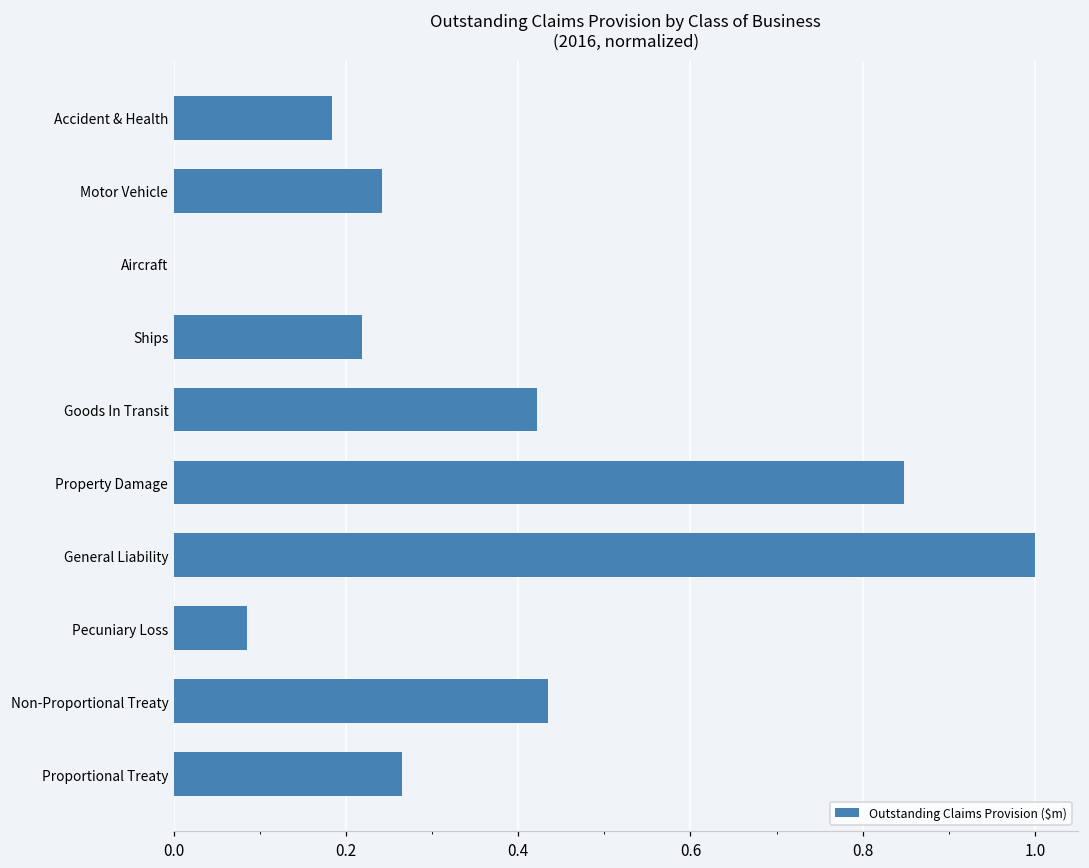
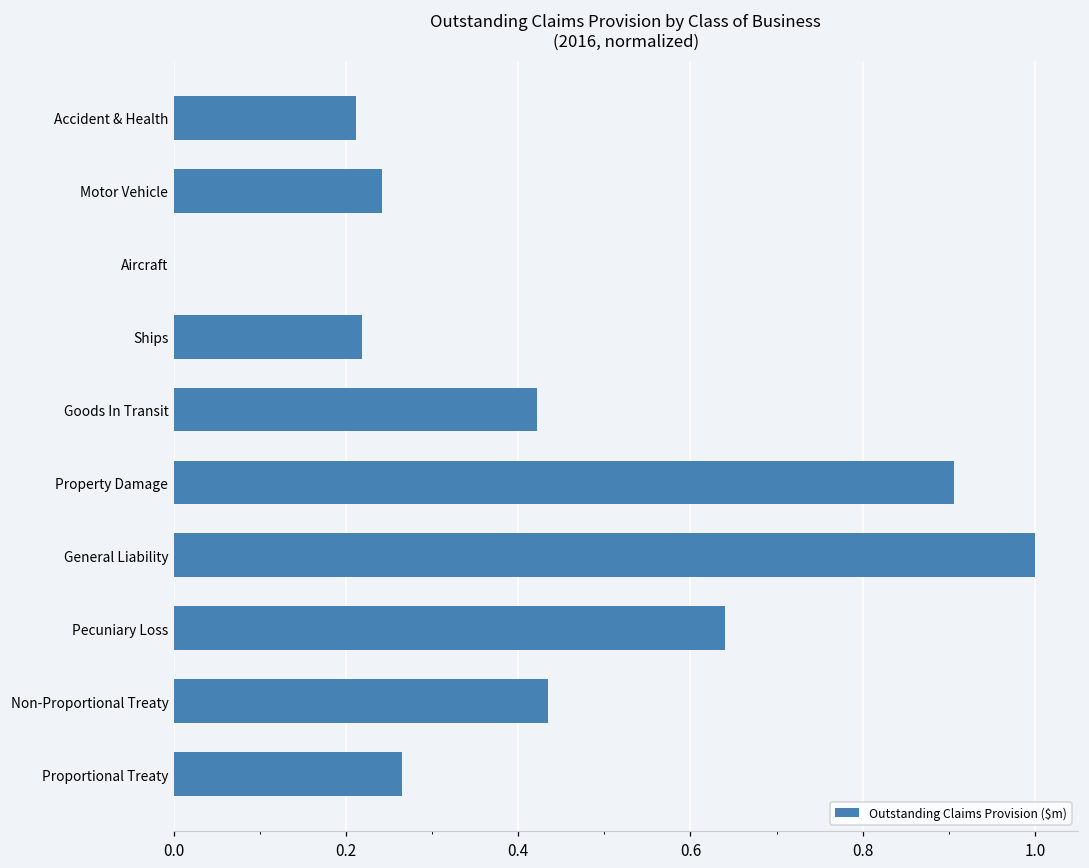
Accident & Health: 0.18 -> 0.21
Property Damage: 0.85 -> 0.91
Pecuniary Loss: 0.09 -> 0.64
